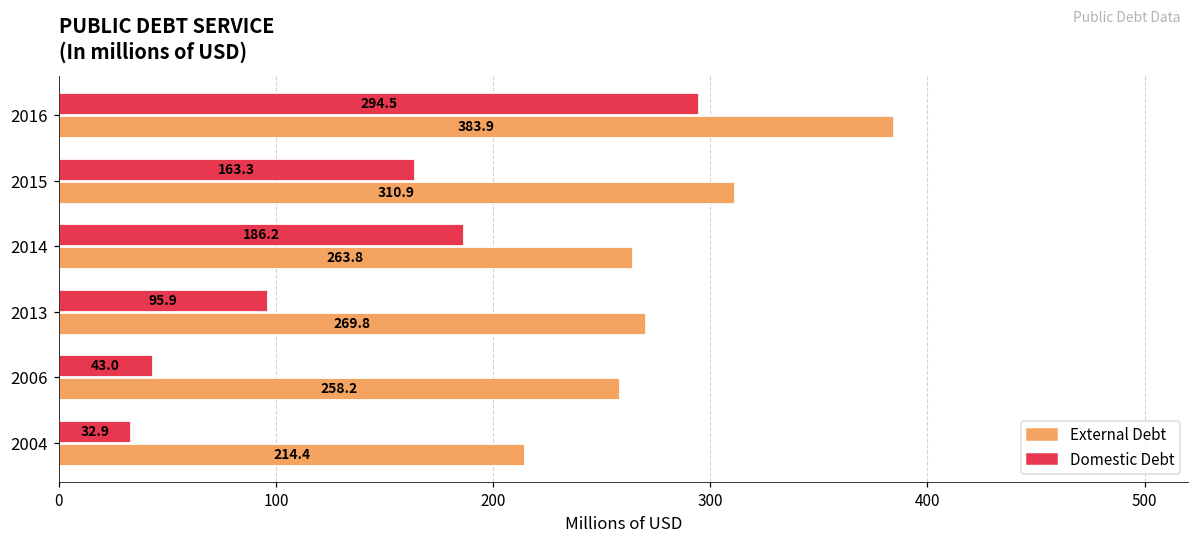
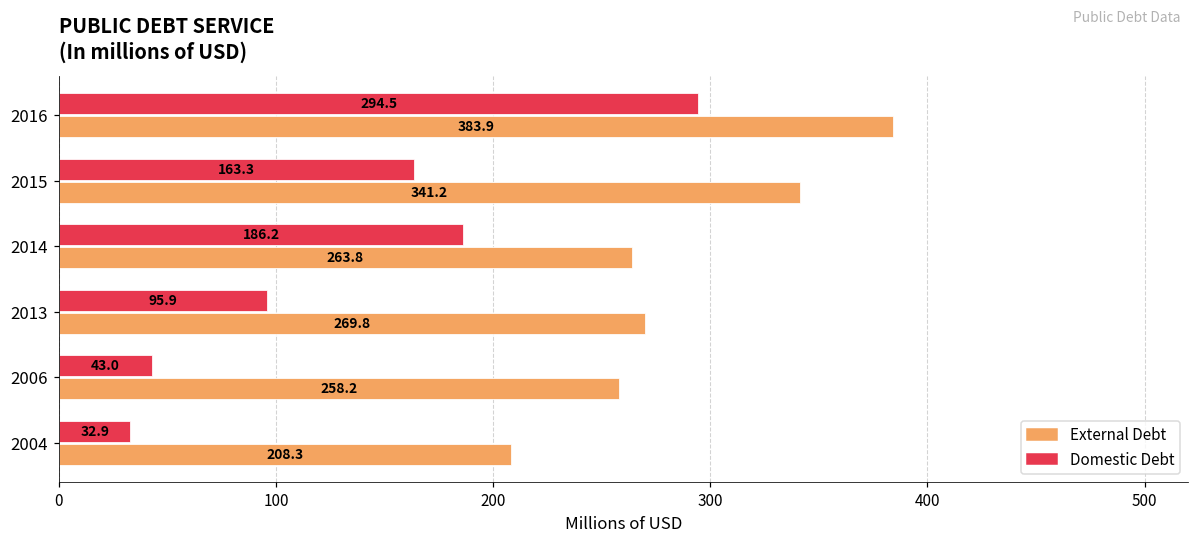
External Debt, 2015: 310.9 -> 341.2
External Debt, 2004: 214.4 -> 208.3
